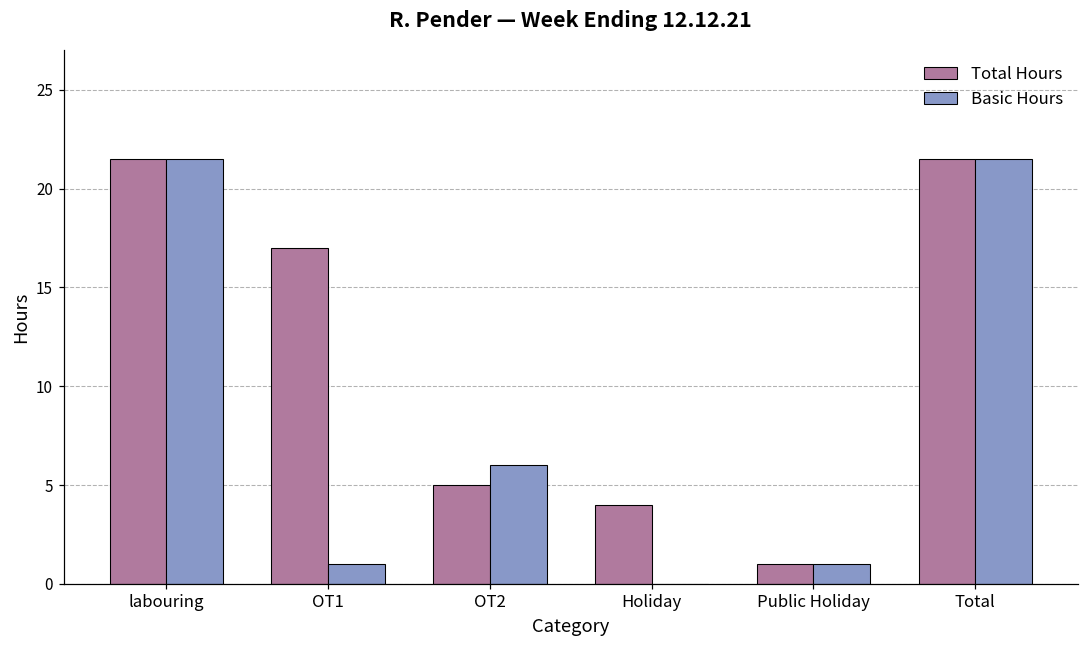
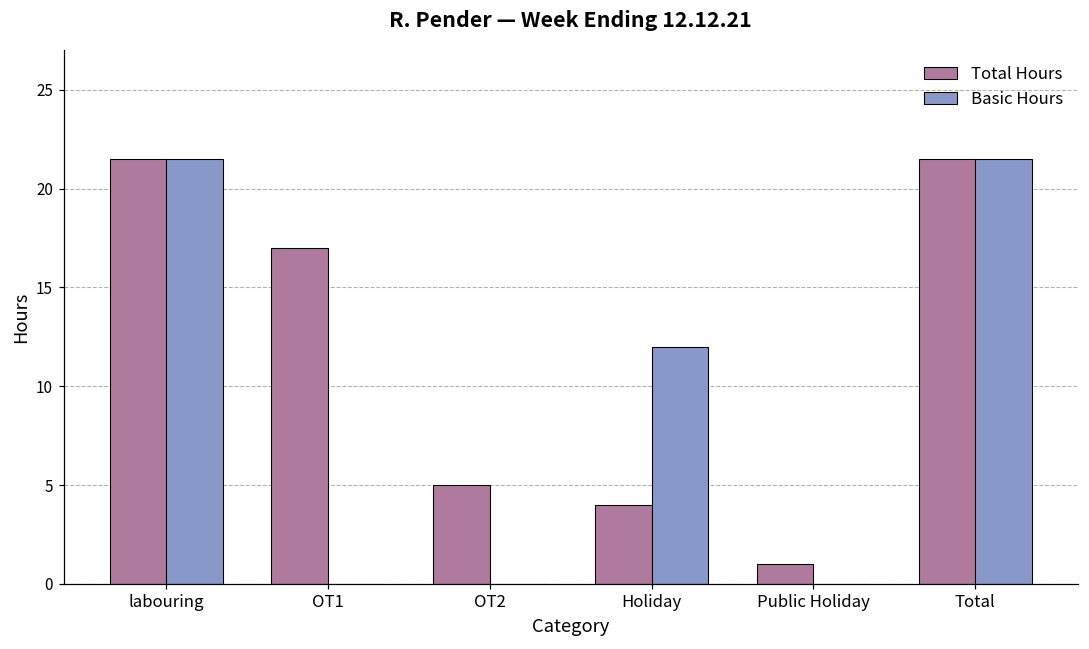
Basic Hours, OT1: 1 -> 0
Basic Hours, OT2: 6 -> 0
Basic Hours, Holiday: 0 -> 12
Basic Hours, Public Holiday: 1 -> 0
